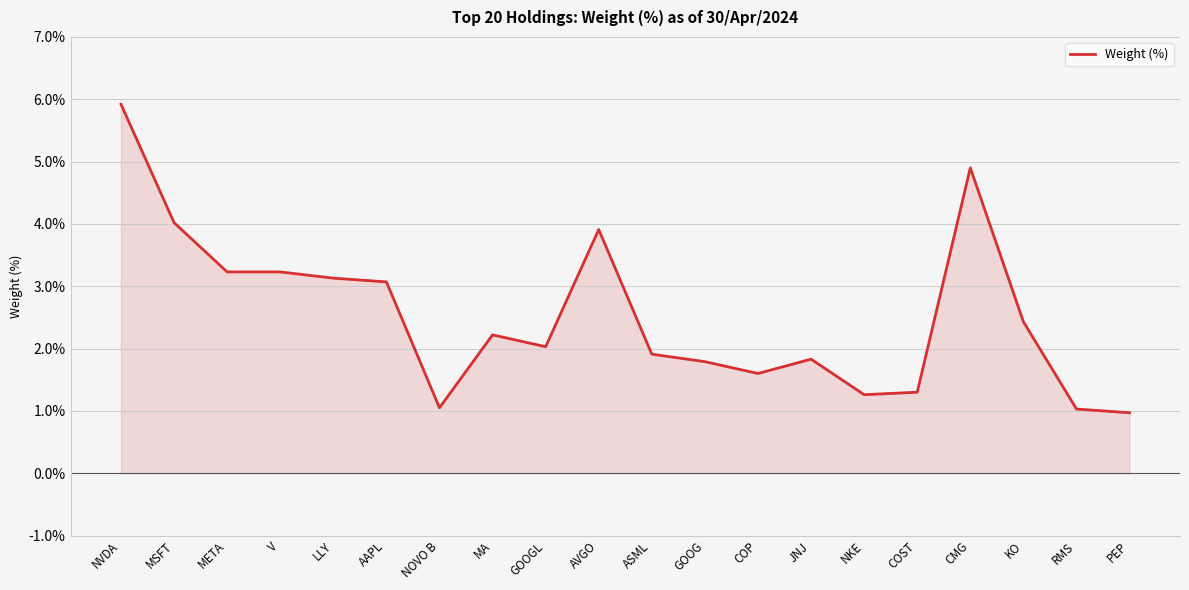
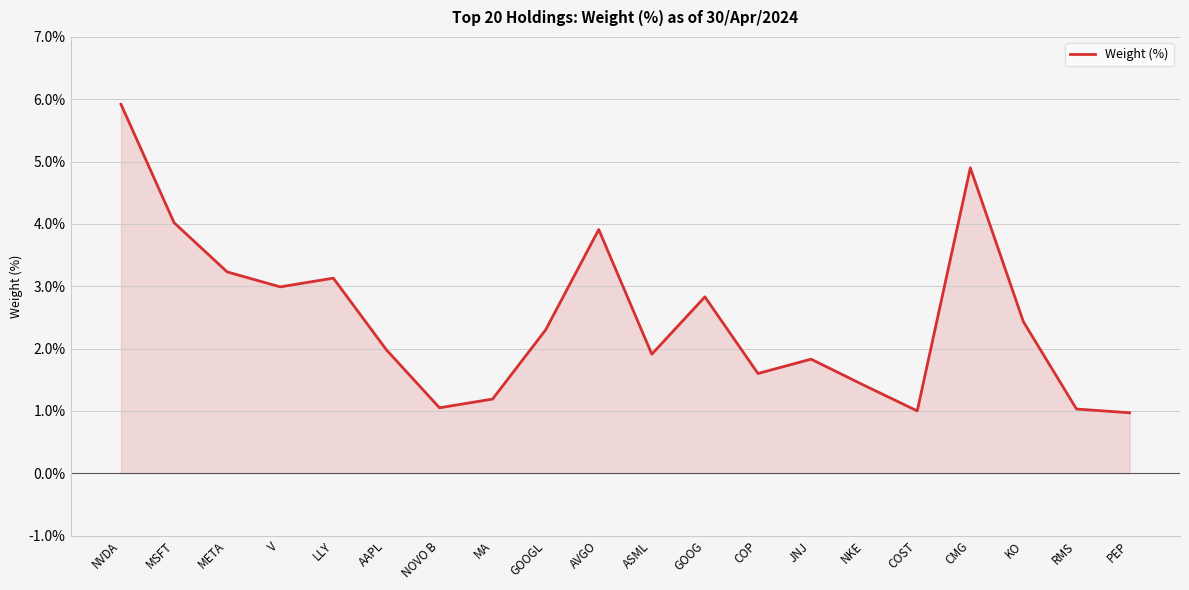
V: 3.2% -> 3.0%
AAPL: 3.1% -> 2.0%
MA: 2.2% -> 1.2%
GOOGL: 2.0% -> 2.3%
GOOG: 1.8% -> 2.8%
NKE: 1.3% -> 1.4%
COST: 1.3% -> 1.0%
